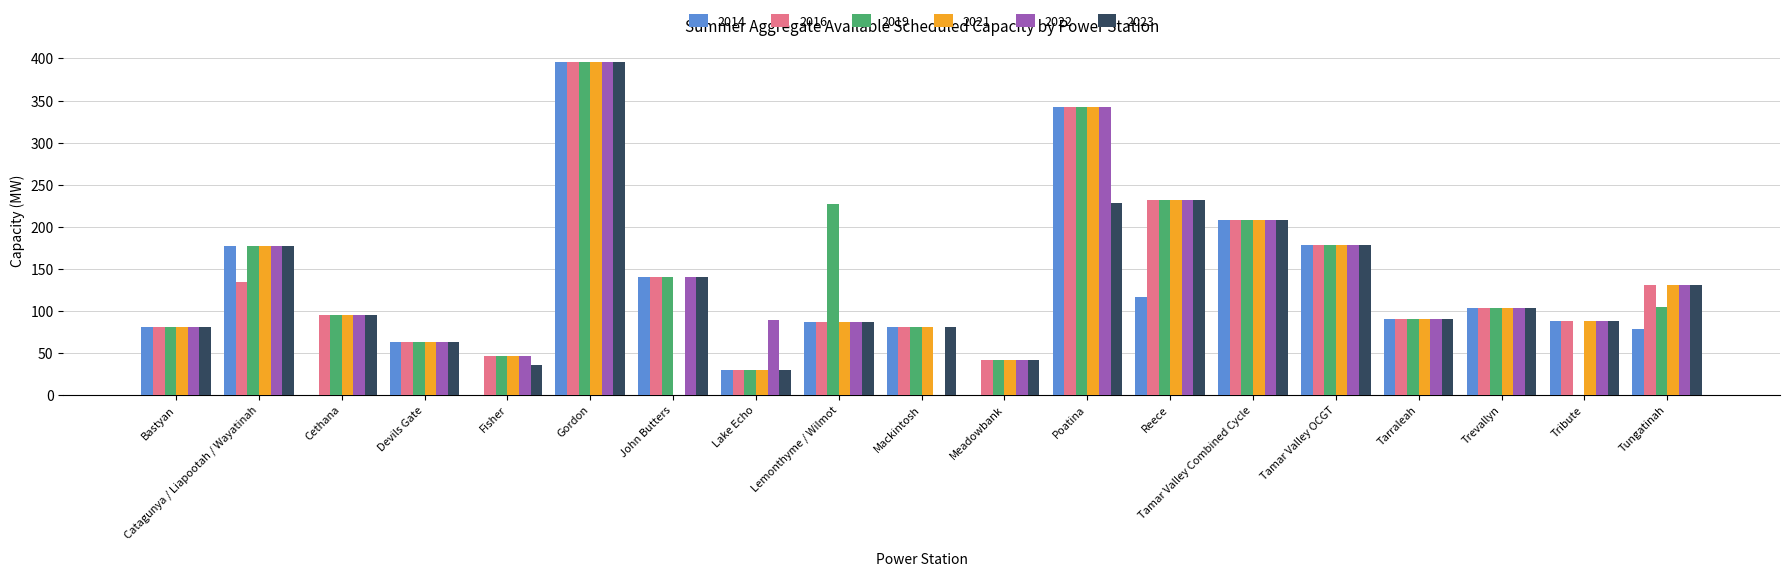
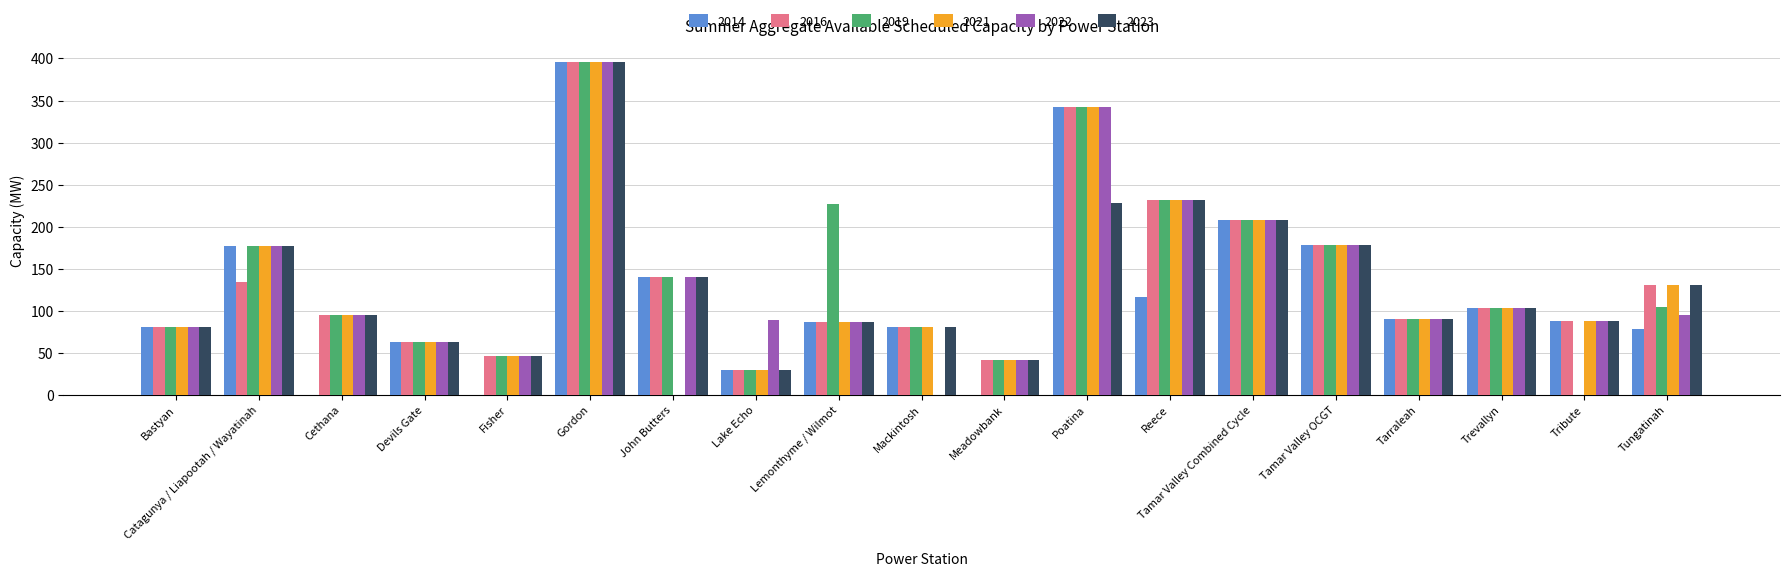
2023, Fisher: 40 -> 50
2022, Tungatinah: 130 -> 90
